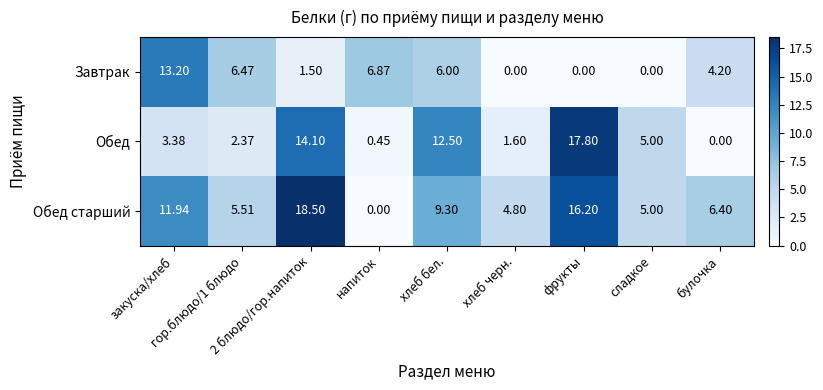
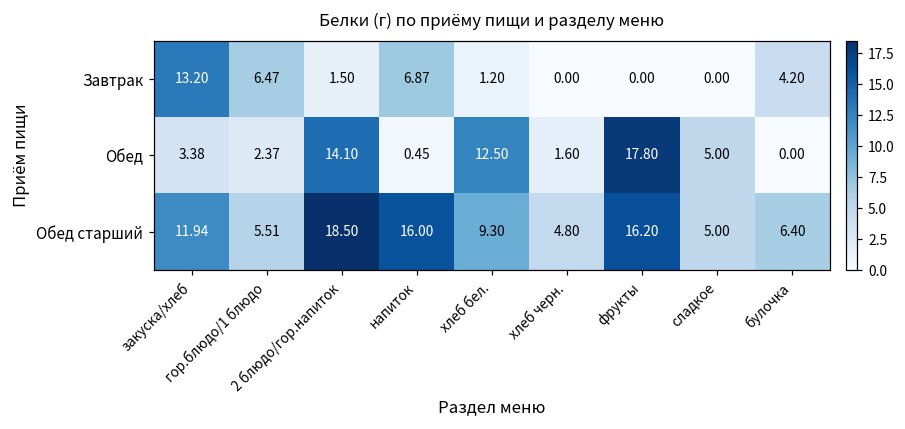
Завтрак, хлеб бел.: 6.00 -> 1.20
Обед старший, напиток: 0.00 -> 16.00
